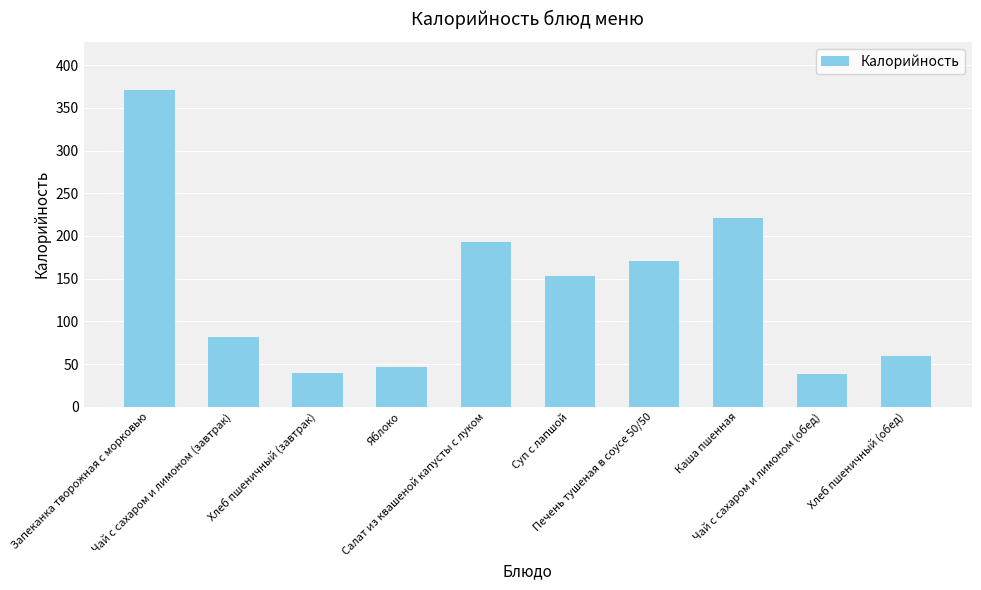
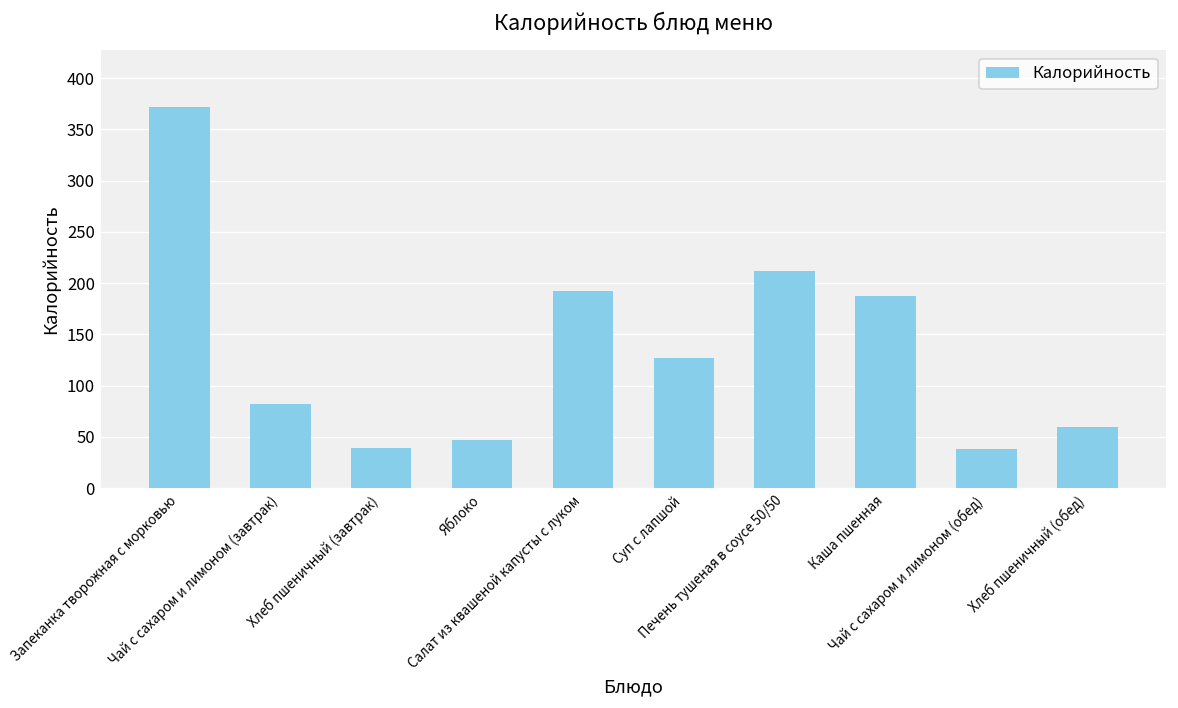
Суп с лапшой: 150 -> 130
Печень тушеная в соусе 50/50: 170 -> 210
Каша пшенная: 220 -> 190
